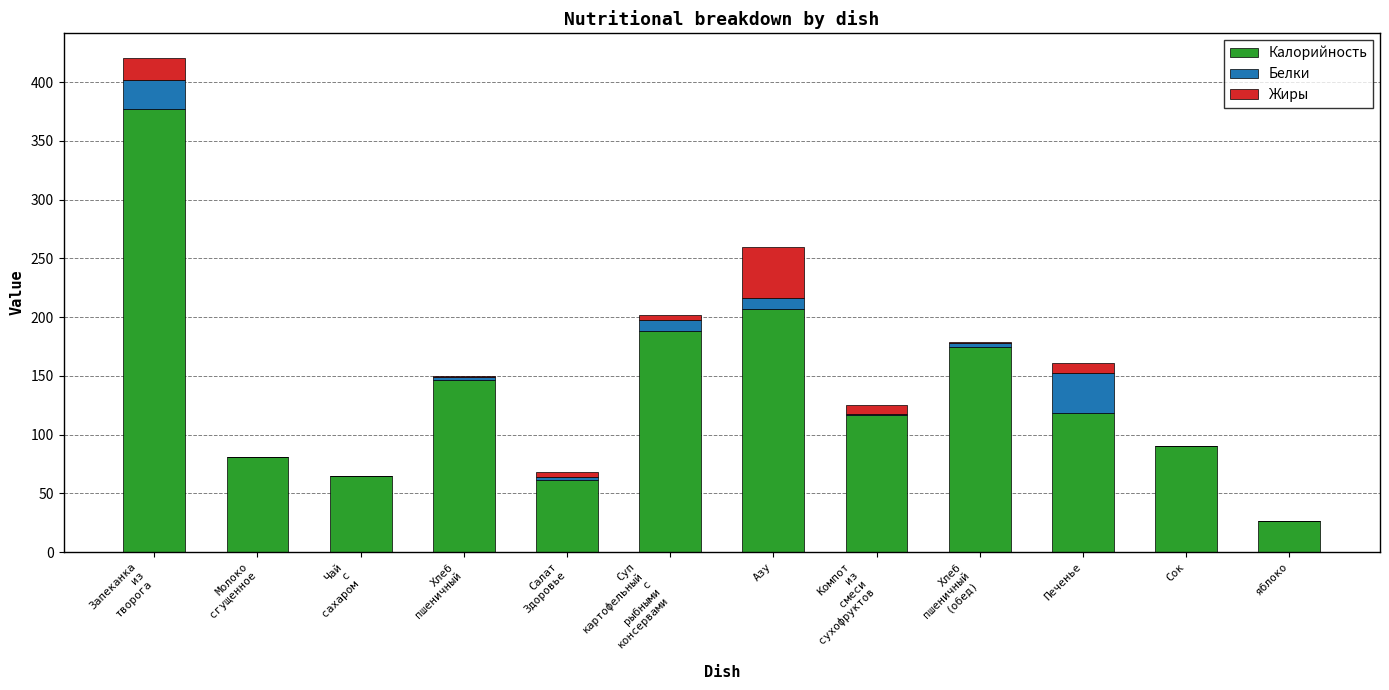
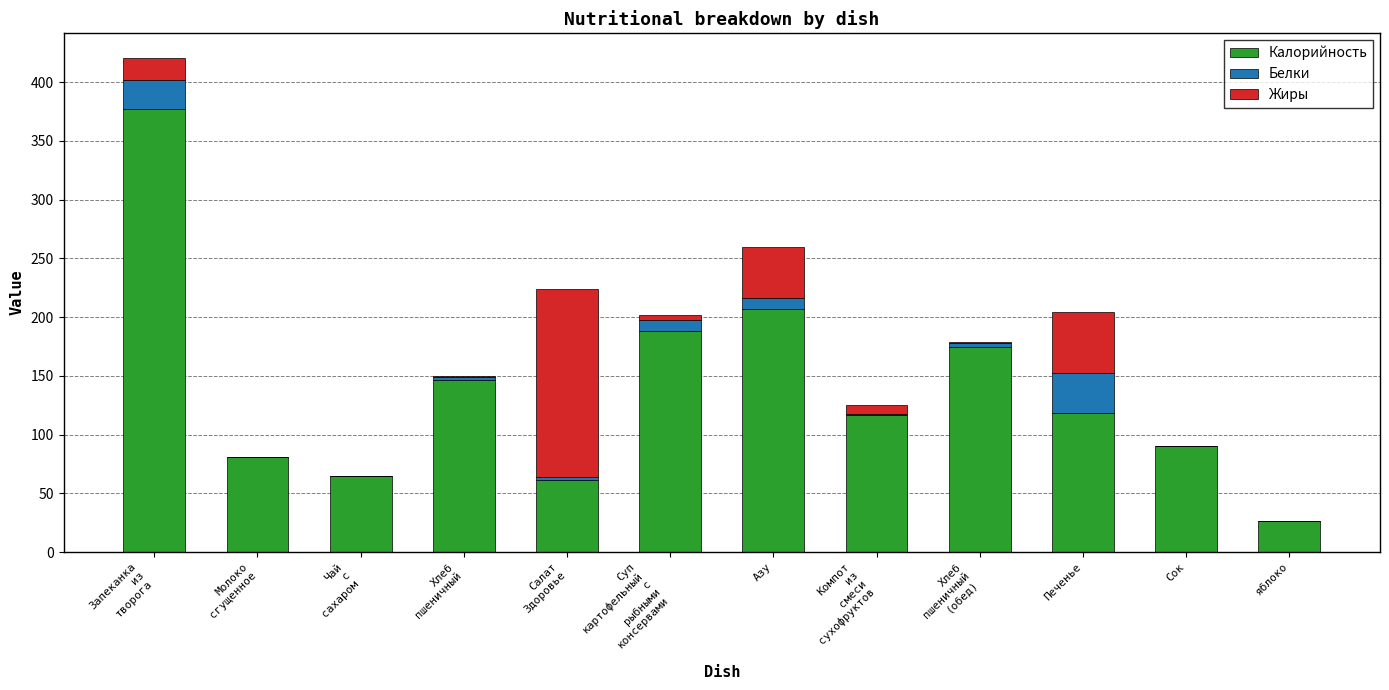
Жиры, Салат Здоровье: 4 -> 160
Жиры, Печенье: 8 -> 52
